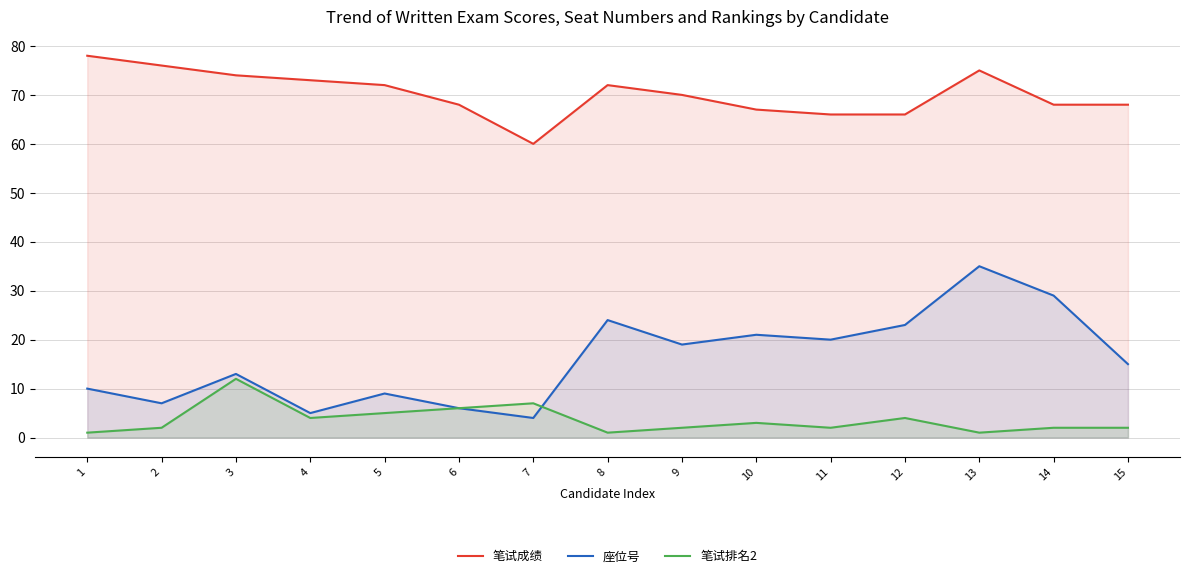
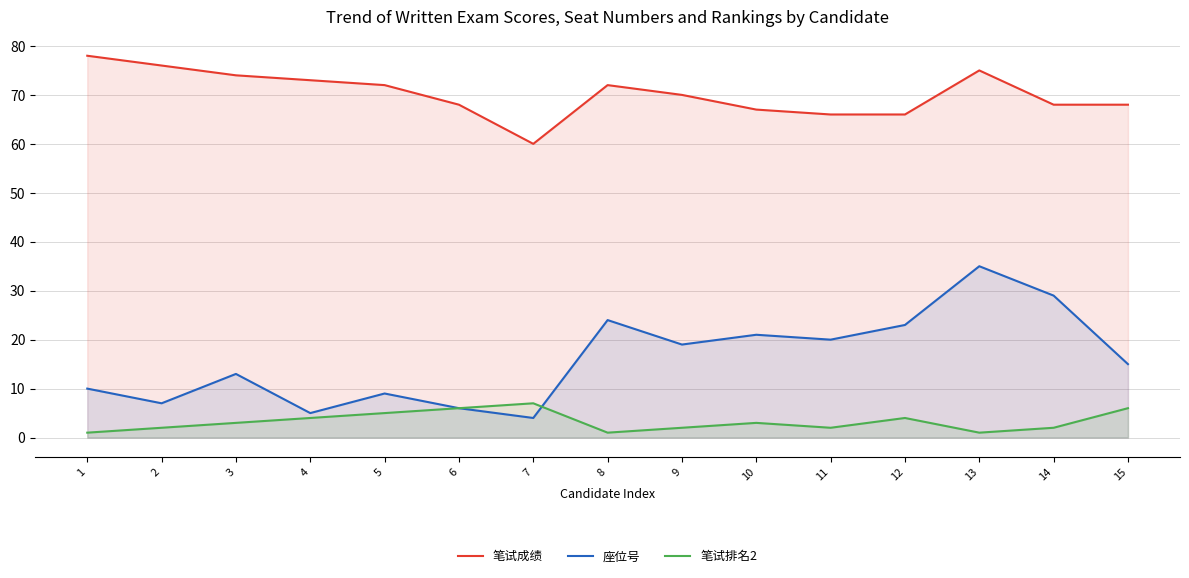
笔试排名2, 3: 12 -> 3
笔试排名2, 15: 2 -> 6
